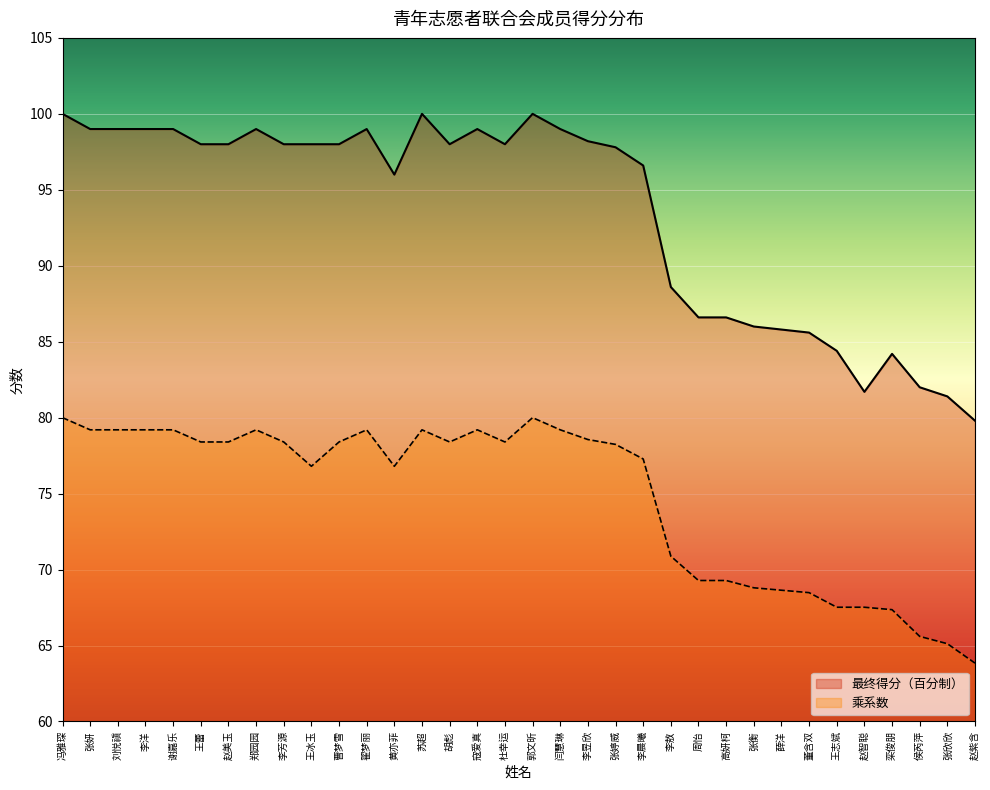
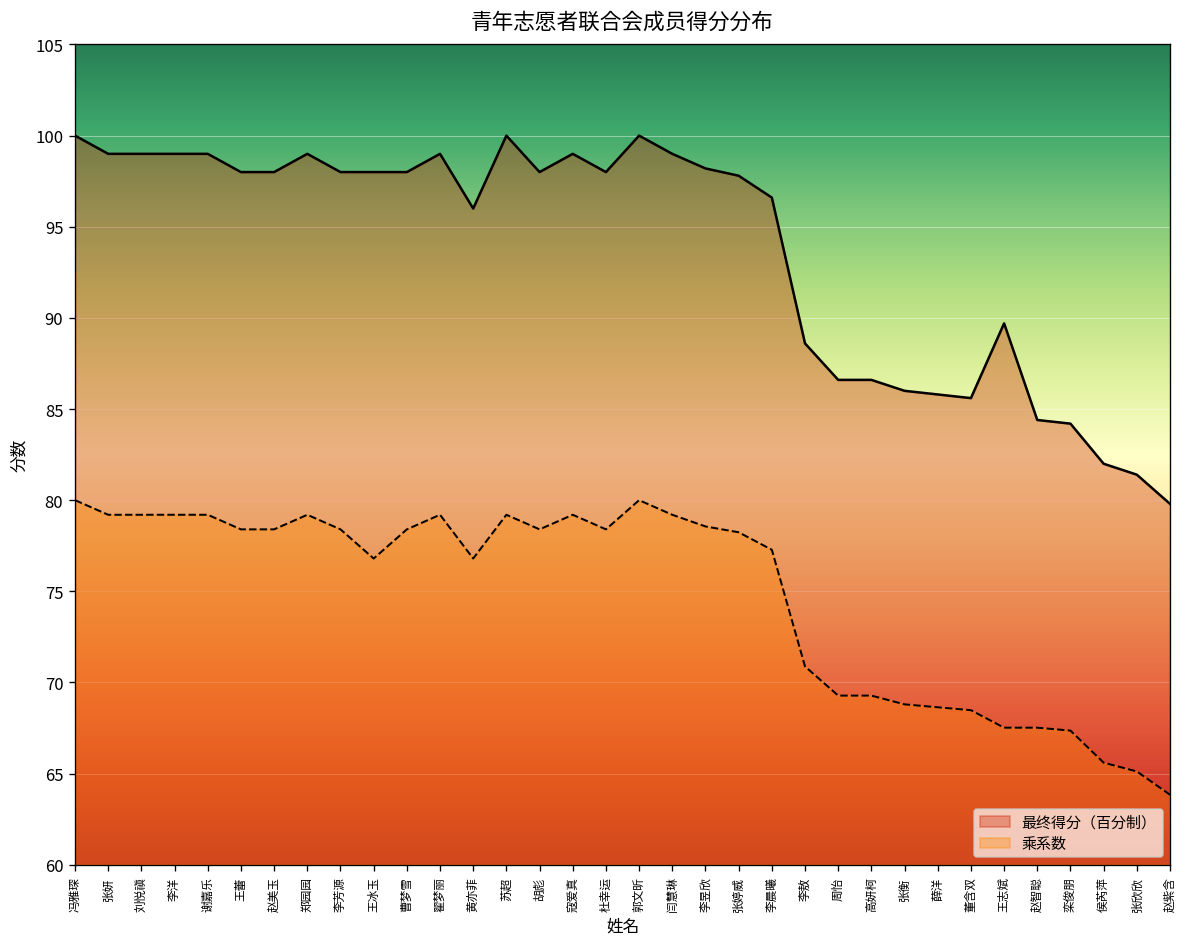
最终得分（百分制）, 王志斌: 84.4 -> 89.7
最终得分（百分制）, 赵智聪: 81.7 -> 84.4
